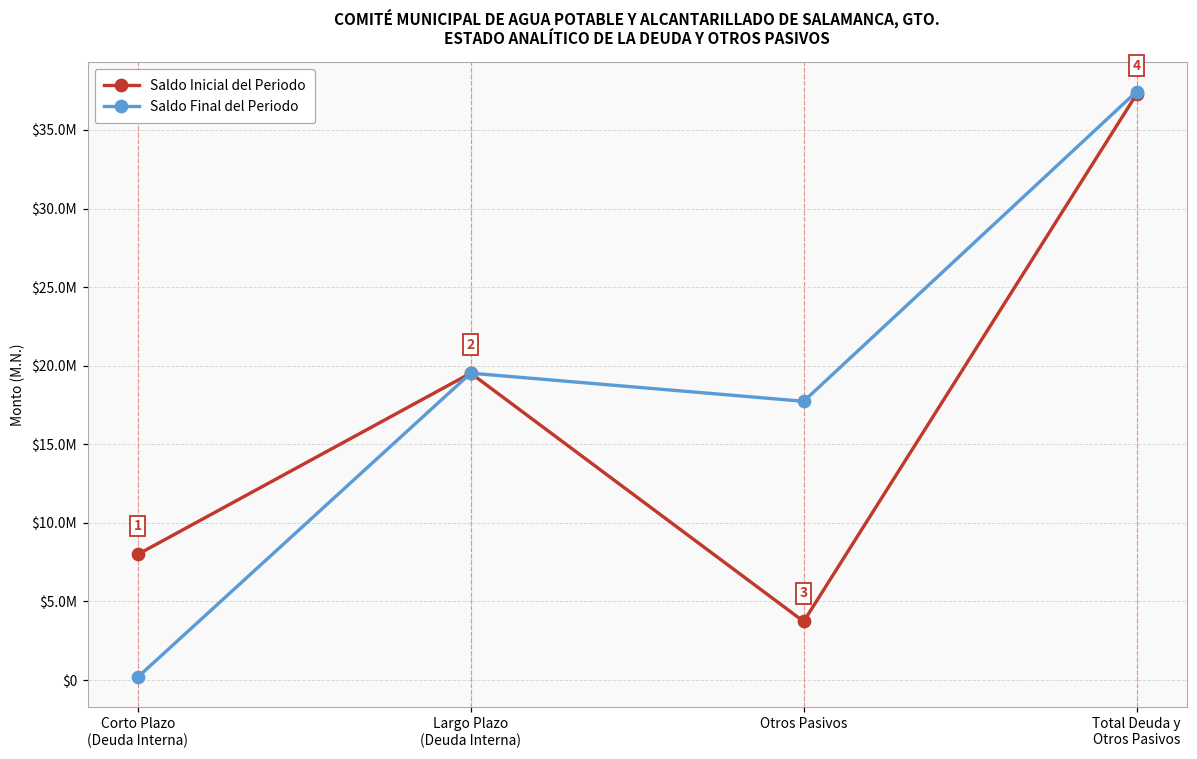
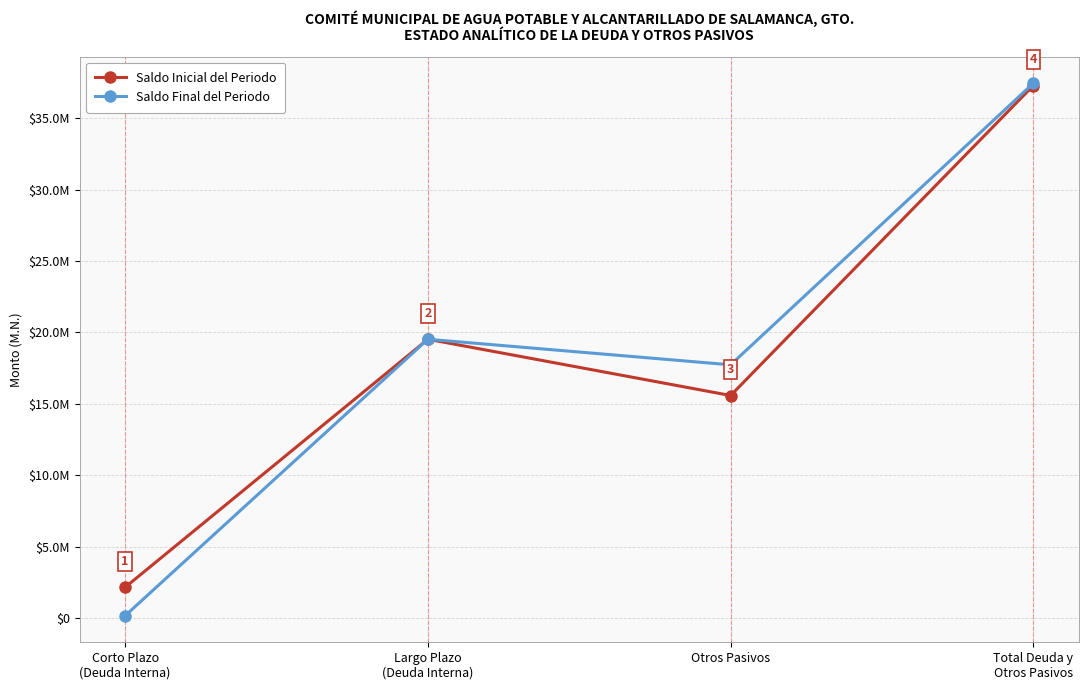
Saldo Inicial del Periodo, Corto Plazo (Deuda Interna): $8000000 -> $2200000
Saldo Inicial del Periodo, Otros Pasivos: $3700000 -> $15600000
